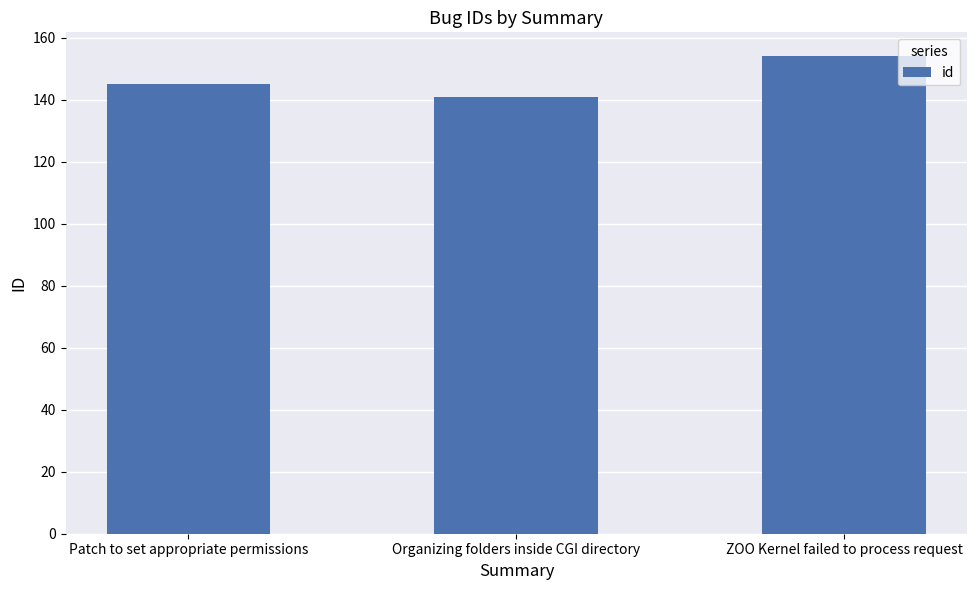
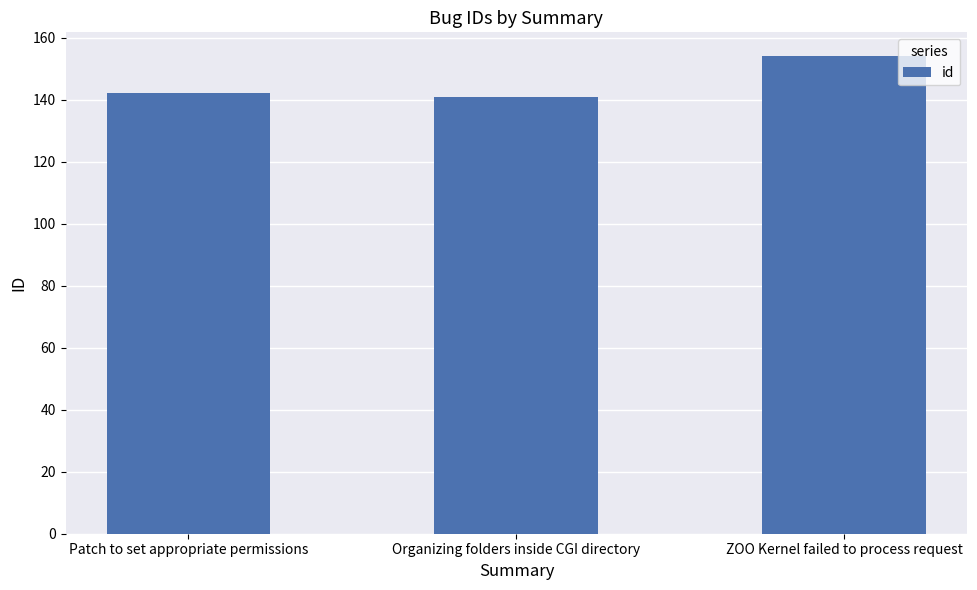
Patch to set appropriate permissions: 145 -> 142
